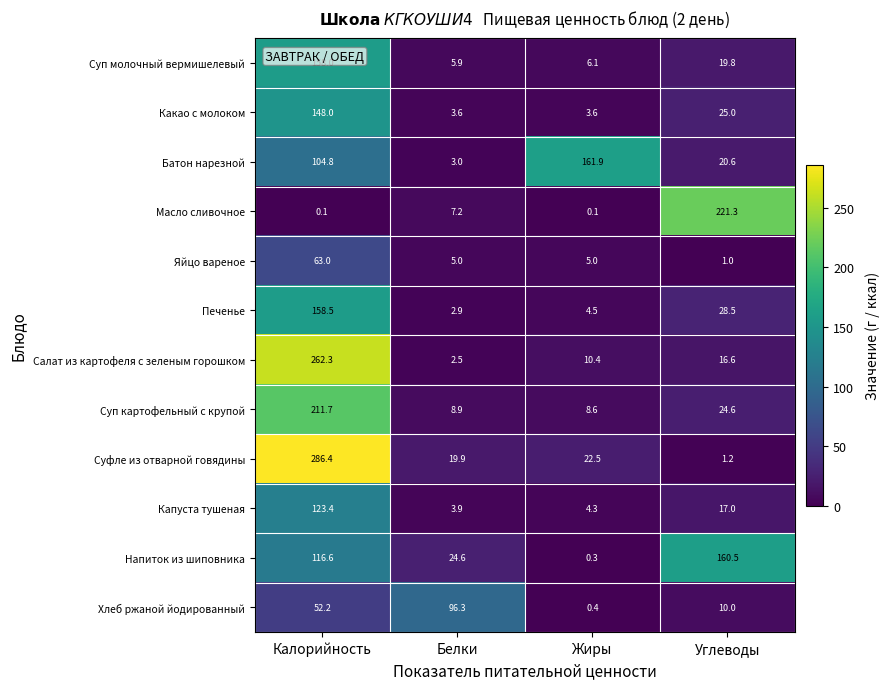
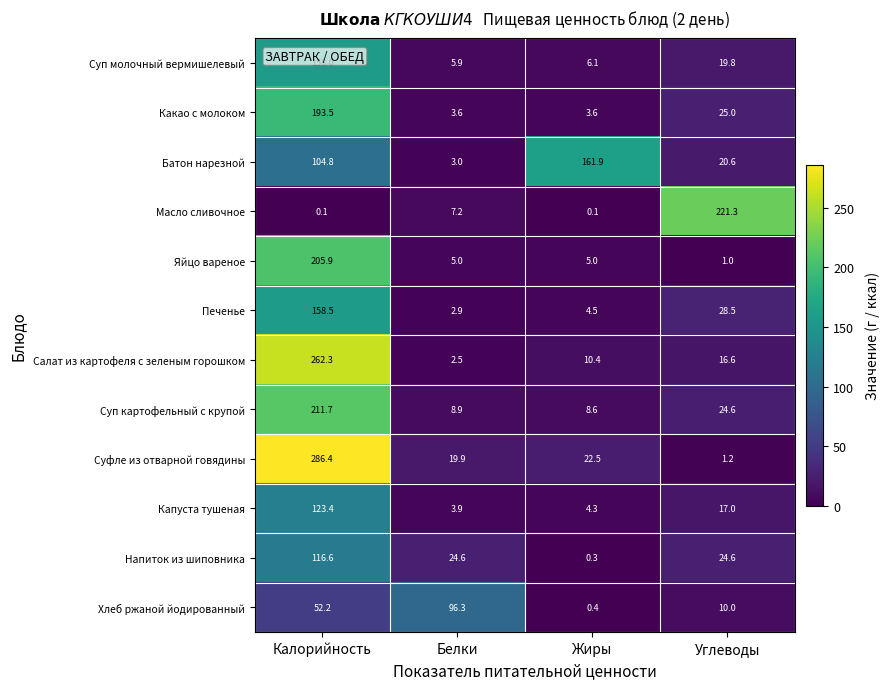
Какао с молоком, Калорийность: 148.0 -> 193.5
Яйцо вареное, Калорийность: 63.0 -> 205.9
Напиток из шиповника, Углеводы: 160.5 -> 24.6
